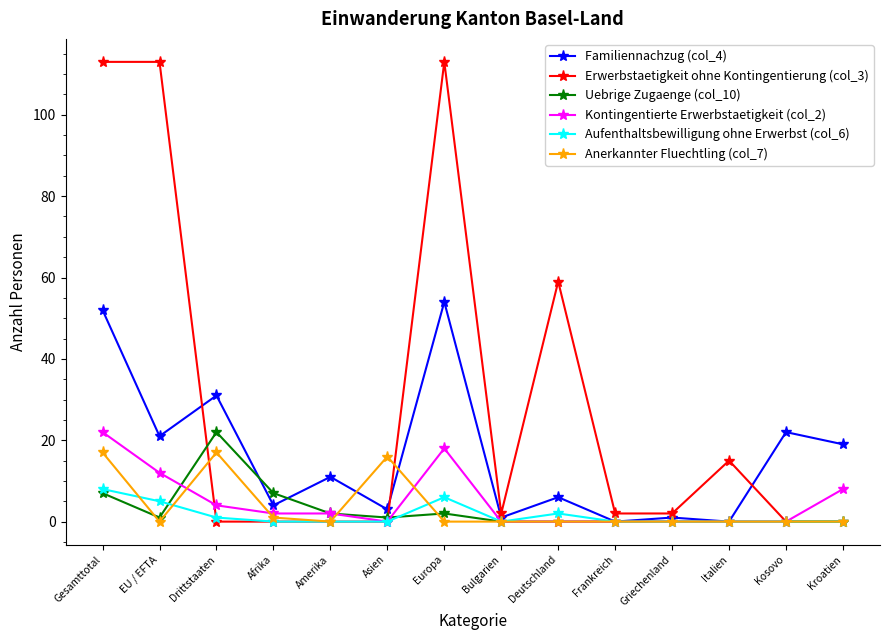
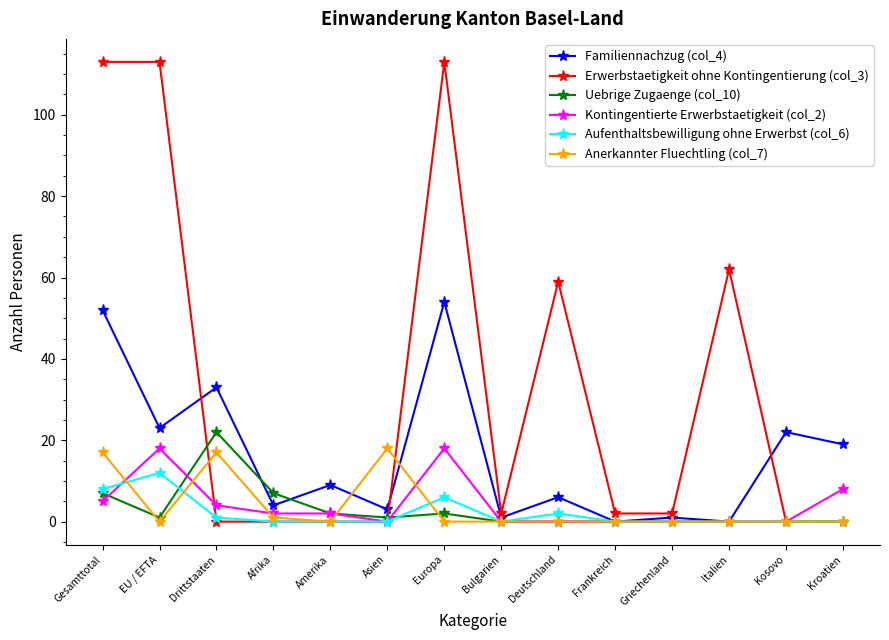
Kontingentierte Erwerbstaetigkeit (col_2), Gesamttotal: 22 -> 5
Familiennachzug (col_4), EU / EFTA: 21 -> 23
Kontingentierte Erwerbstaetigkeit (col_2), EU / EFTA: 12 -> 18
Aufenthaltsbewilligung ohne Erwerbst (col_6), EU / EFTA: 5 -> 12
Familiennachzug (col_4), Drittstaaten: 31 -> 33
Familiennachzug (col_4), Amerika: 11 -> 9
Anerkannter Fluechtling (col_7), Asien: 16 -> 18
Erwerbstaetigkeit ohne Kontingentierung (col_3), Italien: 15 -> 62
